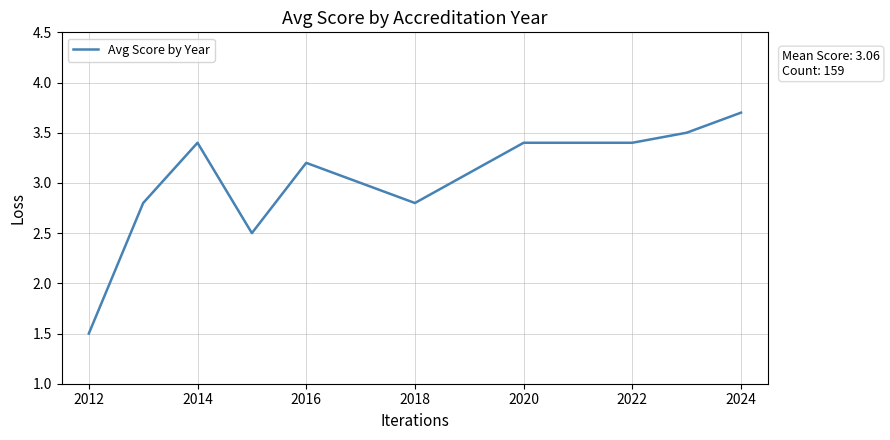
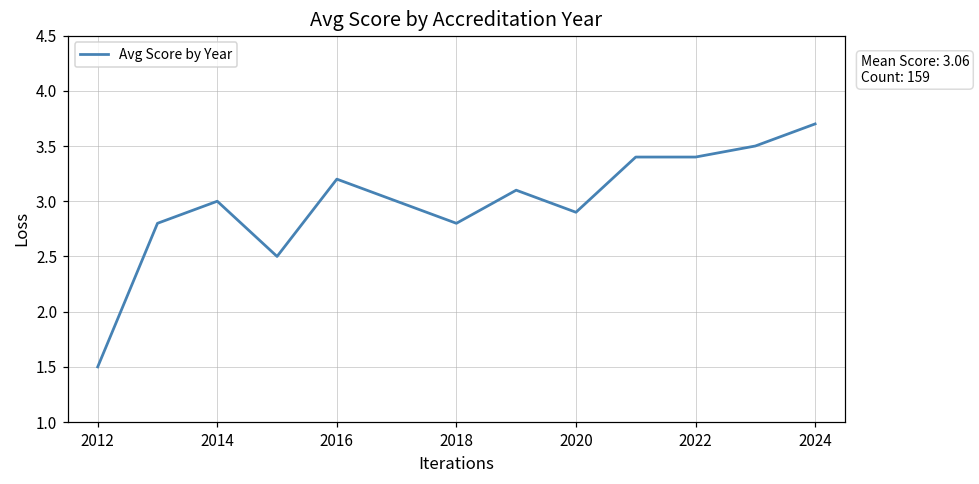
2014: 3.4 -> 3.0
2020: 3.4 -> 2.9
